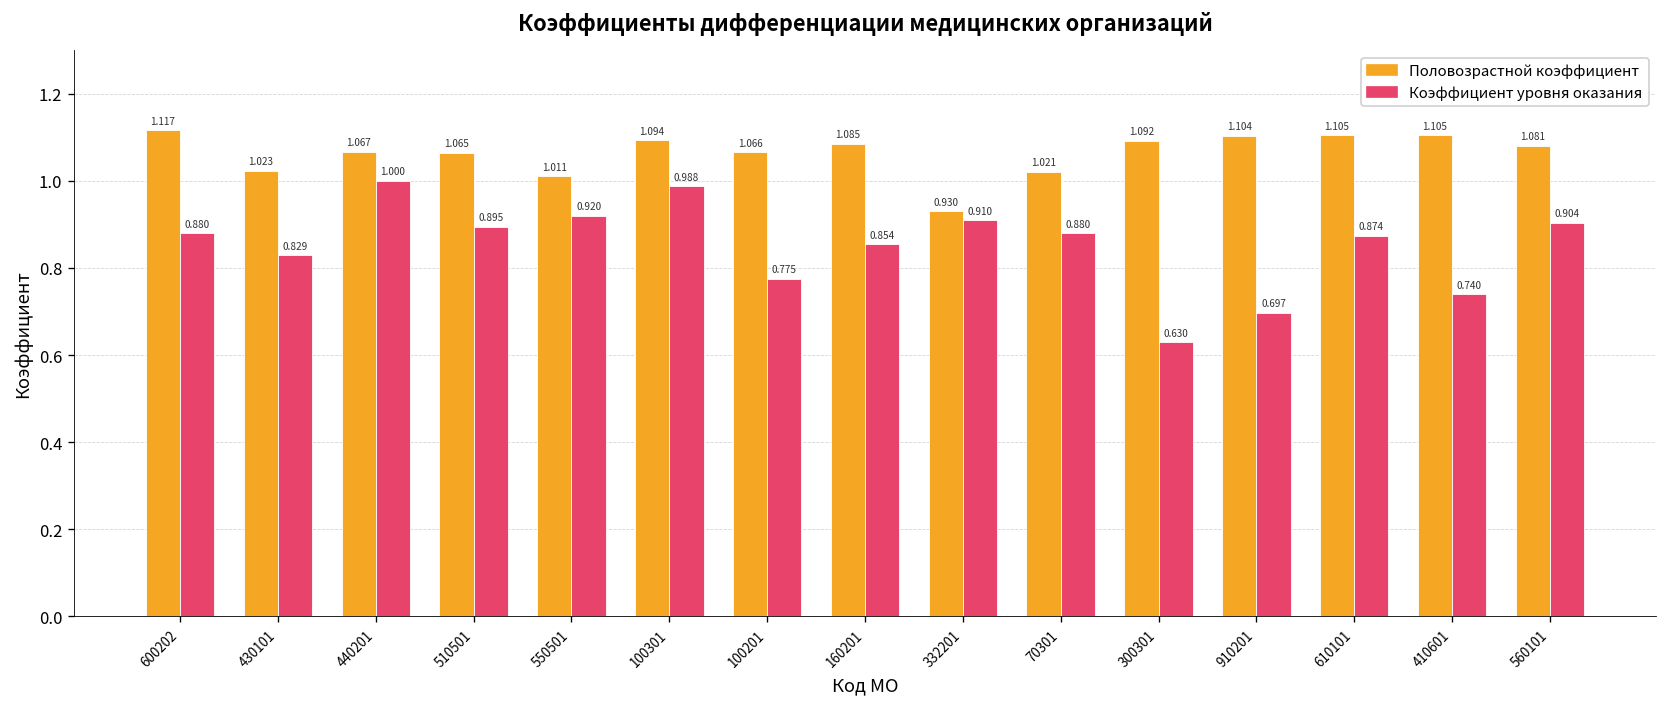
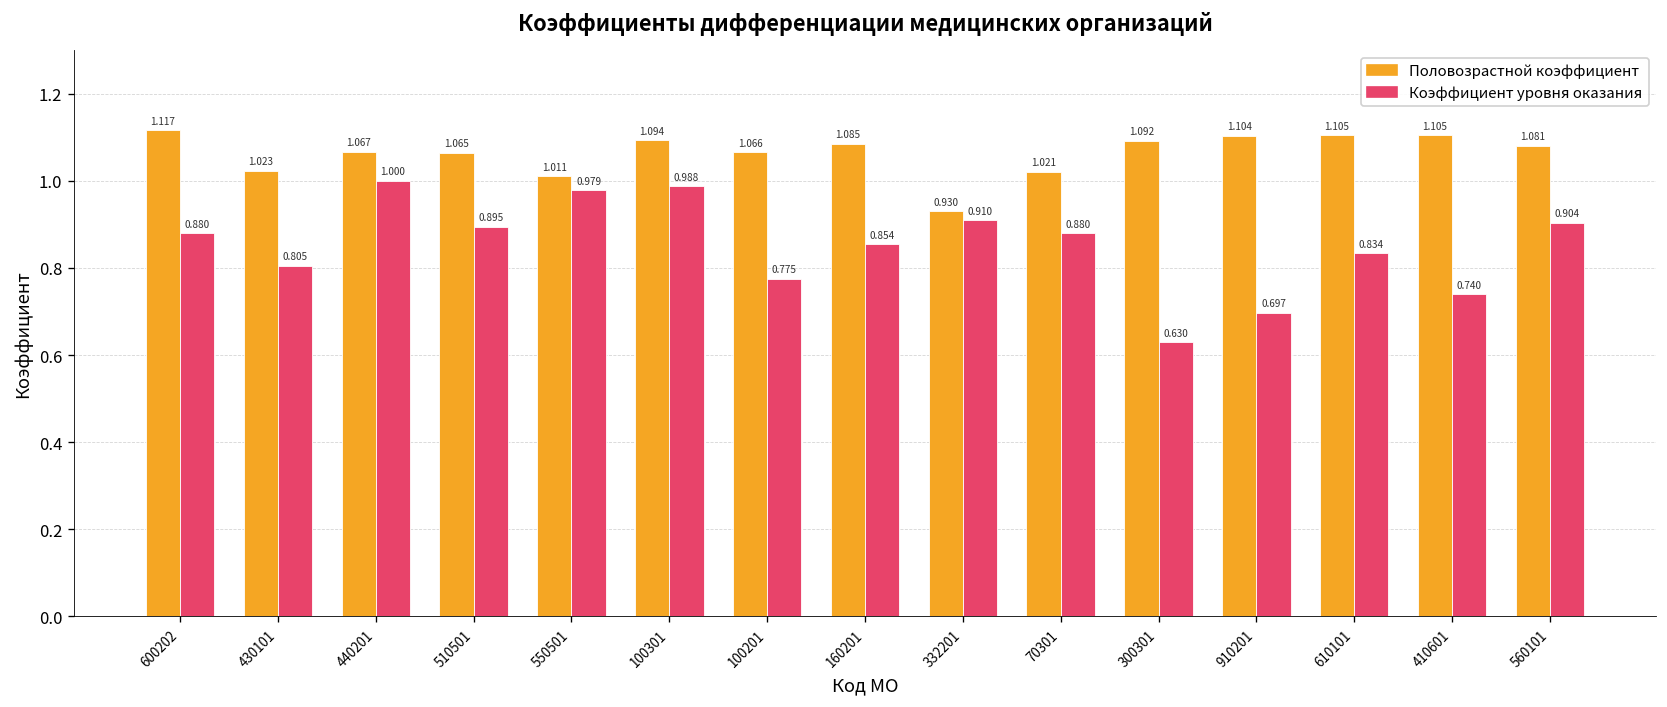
Коэффициент уровня оказания, 430101: 0.829 -> 0.805
Коэффициент уровня оказания, 550501: 0.920 -> 0.979
Коэффициент уровня оказания, 610101: 0.874 -> 0.834
